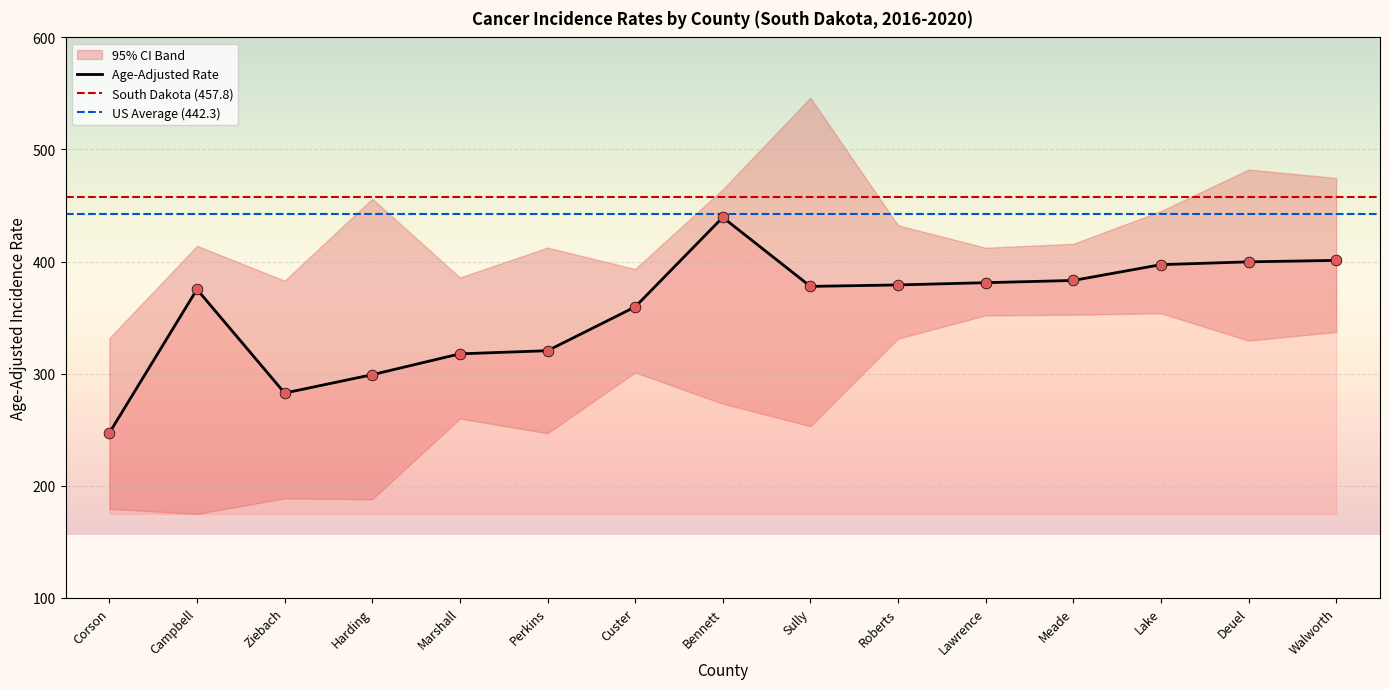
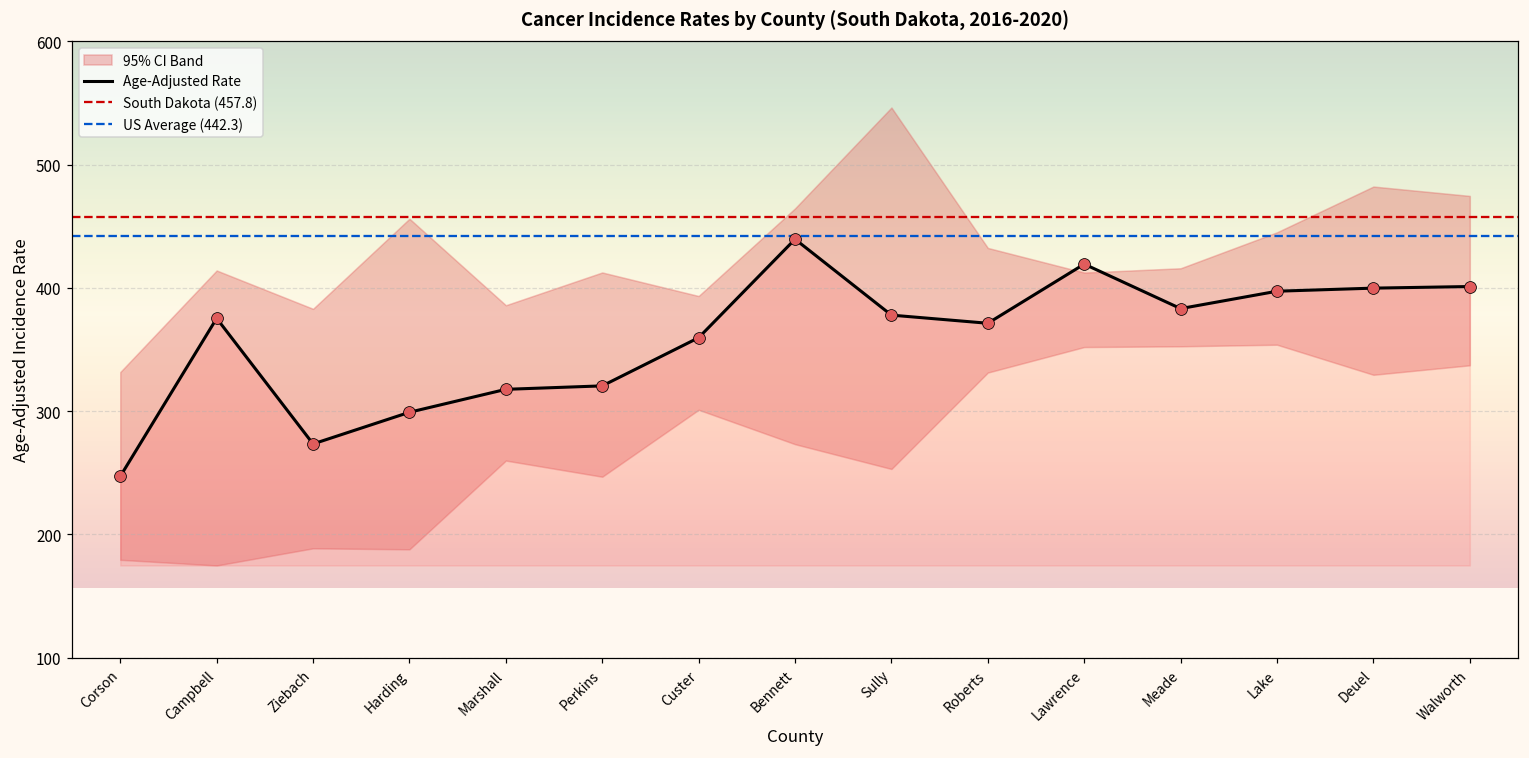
Age-Adjusted Rate, Ziebach: 283 -> 273
Age-Adjusted Rate, Roberts: 379 -> 371
Age-Adjusted Rate, Lawrence: 381 -> 419
